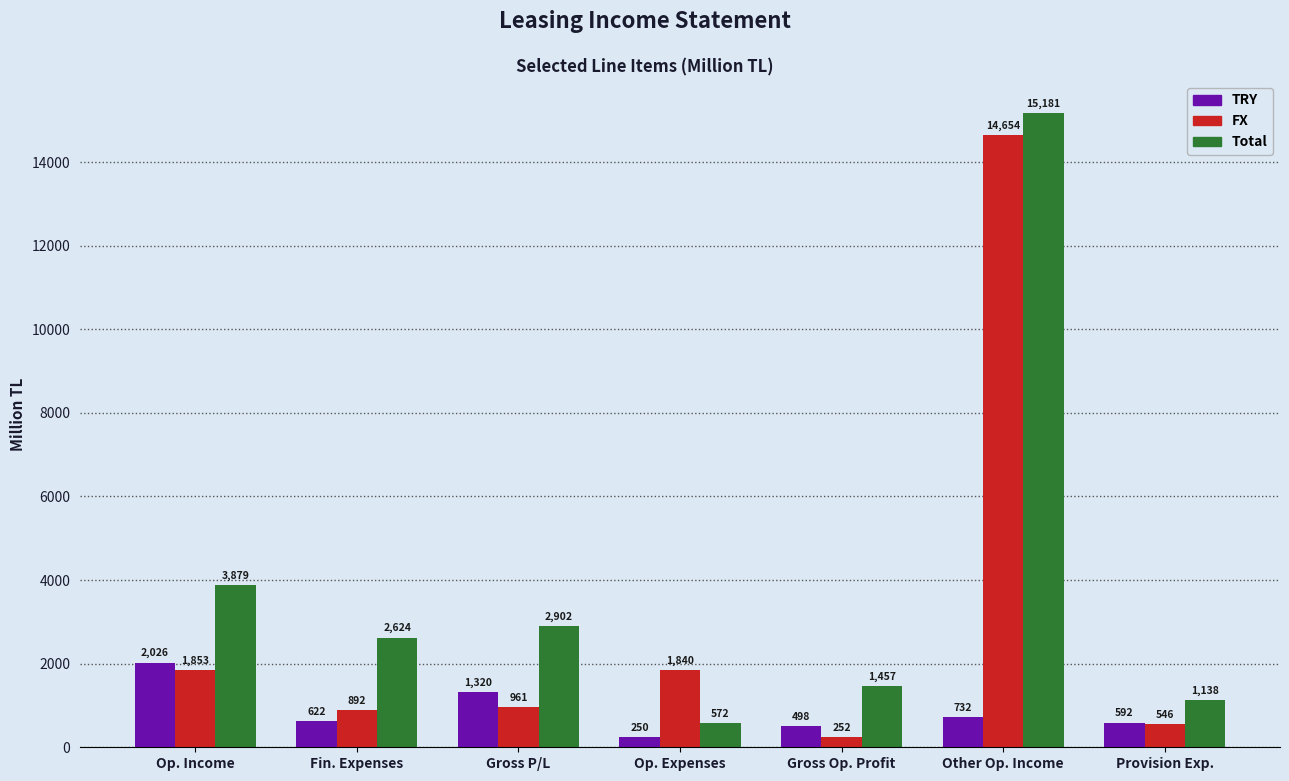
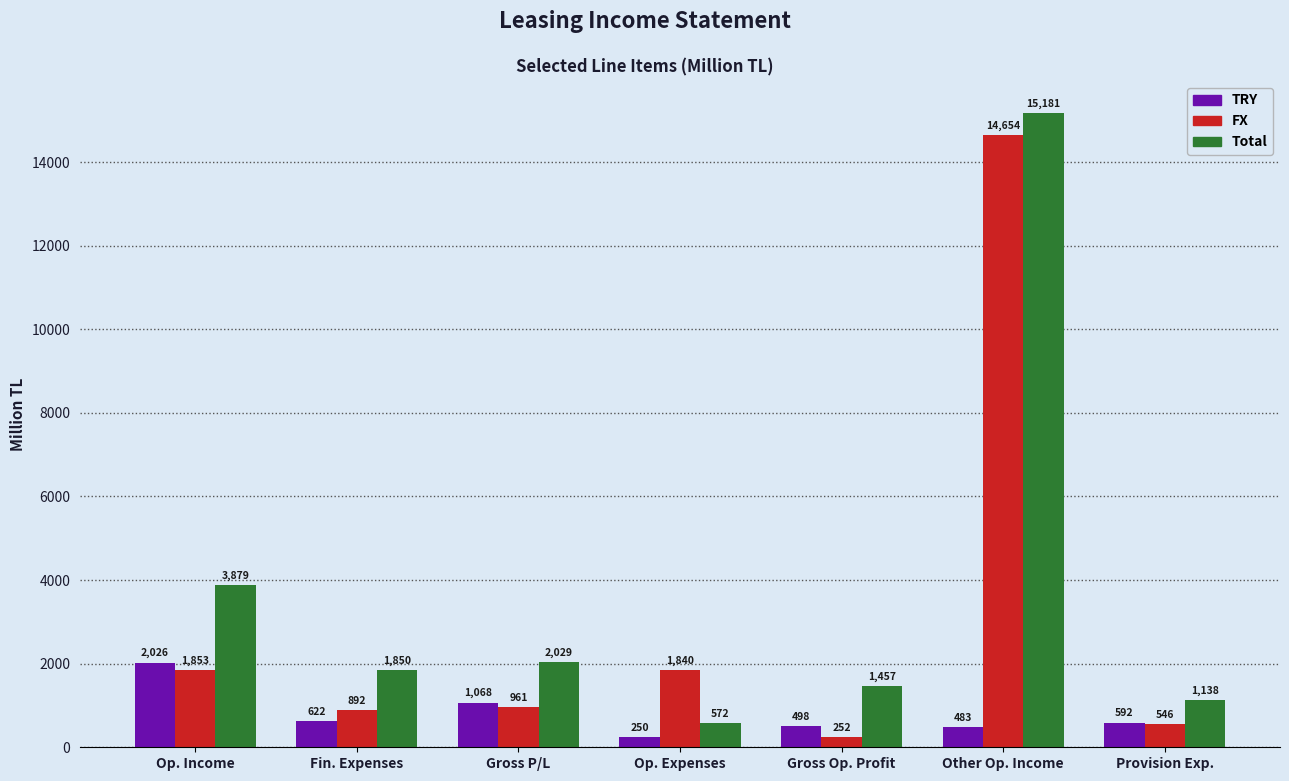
Total, Fin. Expenses: 2,624 -> 1,850
TRY, Gross P/L: 1,320 -> 1,068
Total, Gross P/L: 2,902 -> 2,029
TRY, Other Op. Income: 732 -> 483
